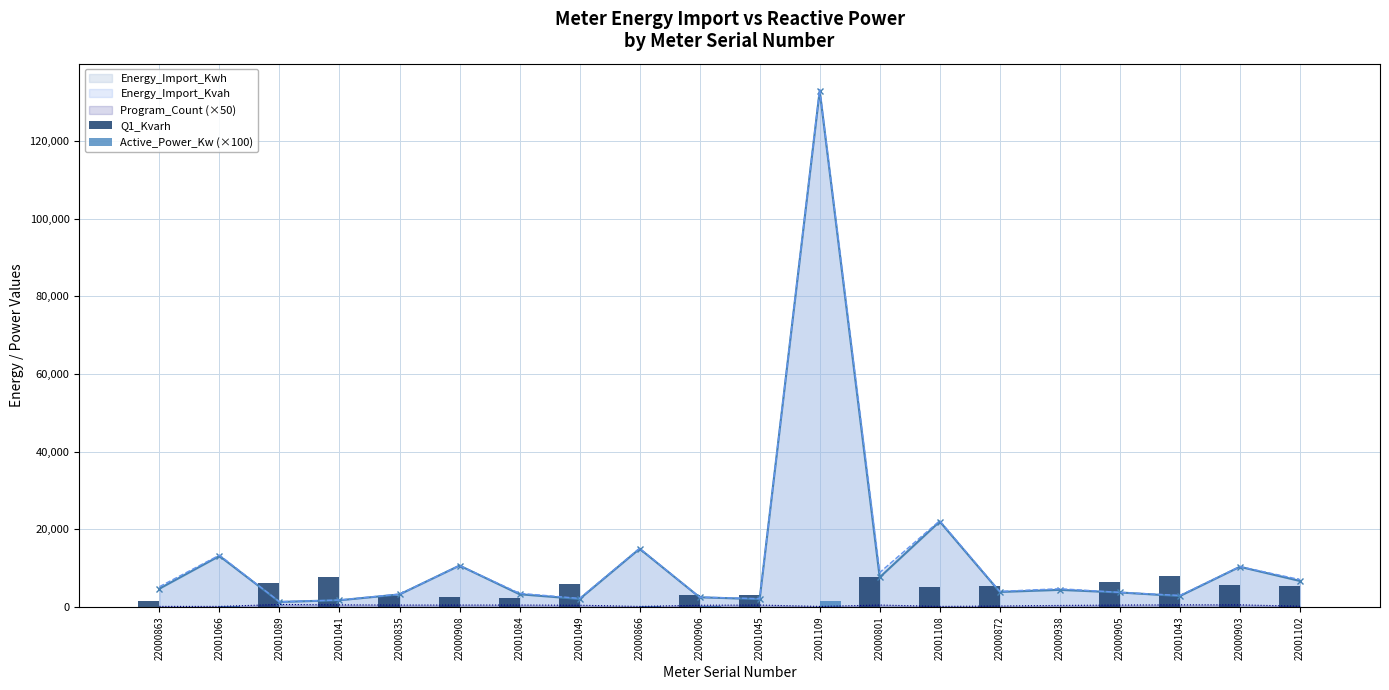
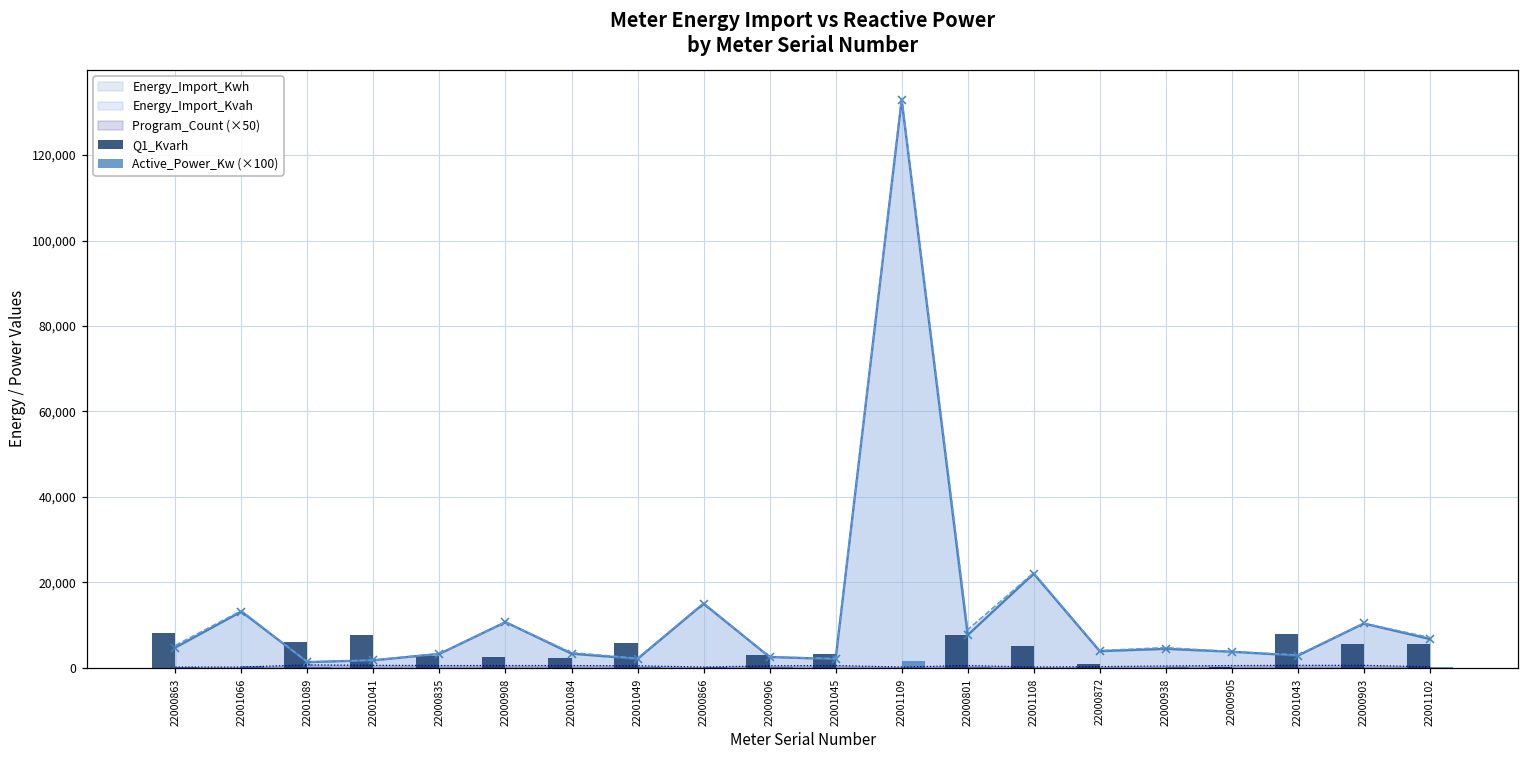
Q1_Kvarh, 22000863: 2,000 -> 8,000
Q1_Kvarh, 22000872: 6,000 -> 1,000
Q1_Kvarh, 22000905: 7,000 -> 0
